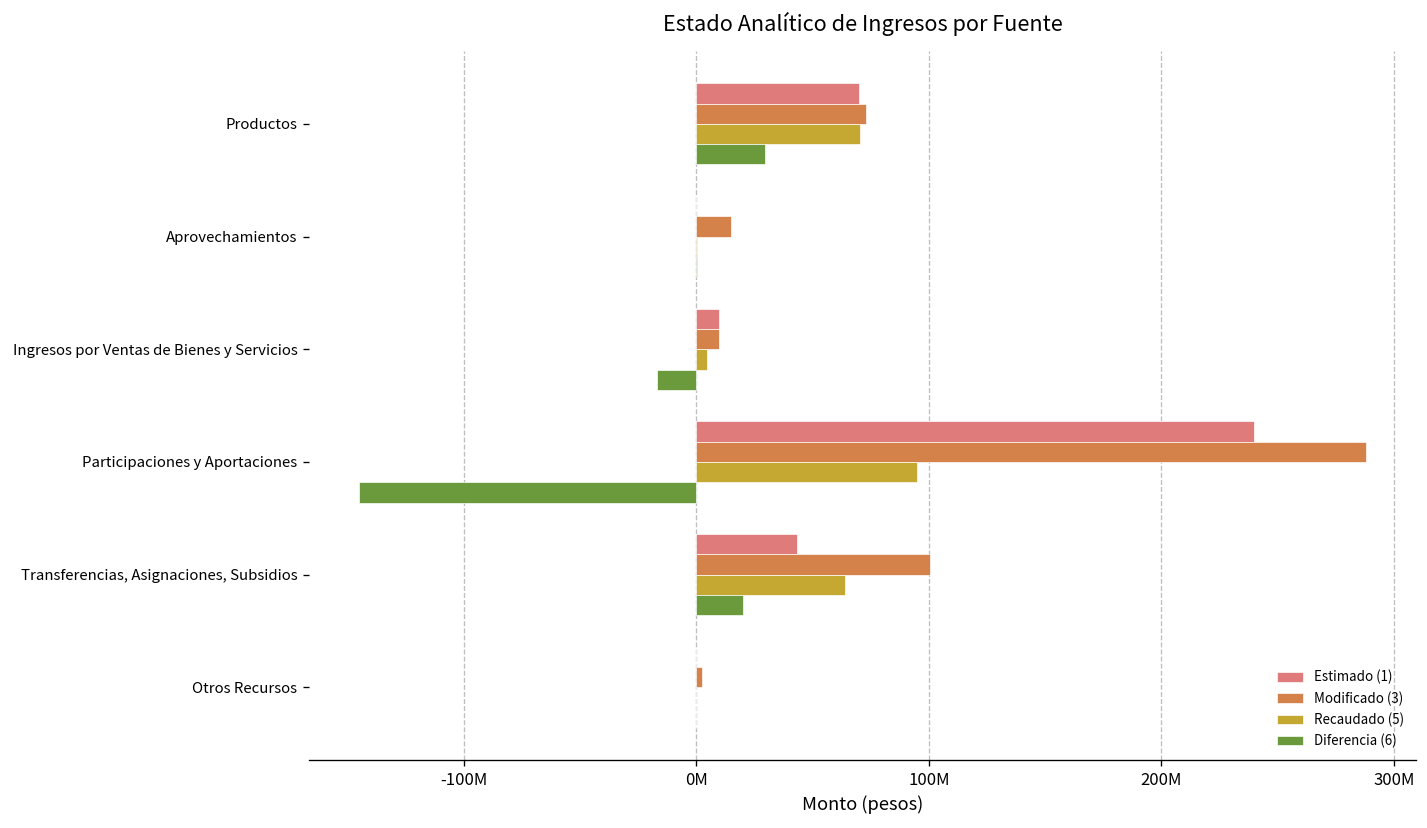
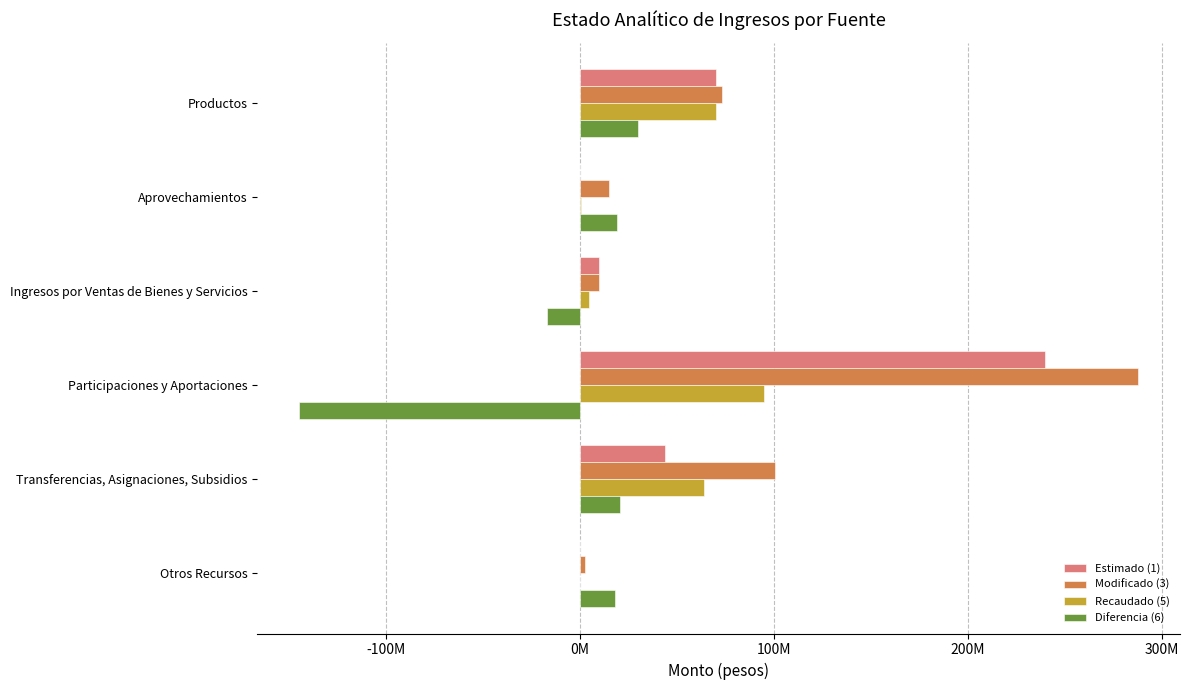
Diferencia (6), Aprovechamientos: 0 -> 19000000
Diferencia (6), Otros Recursos: 0 -> 18000000
